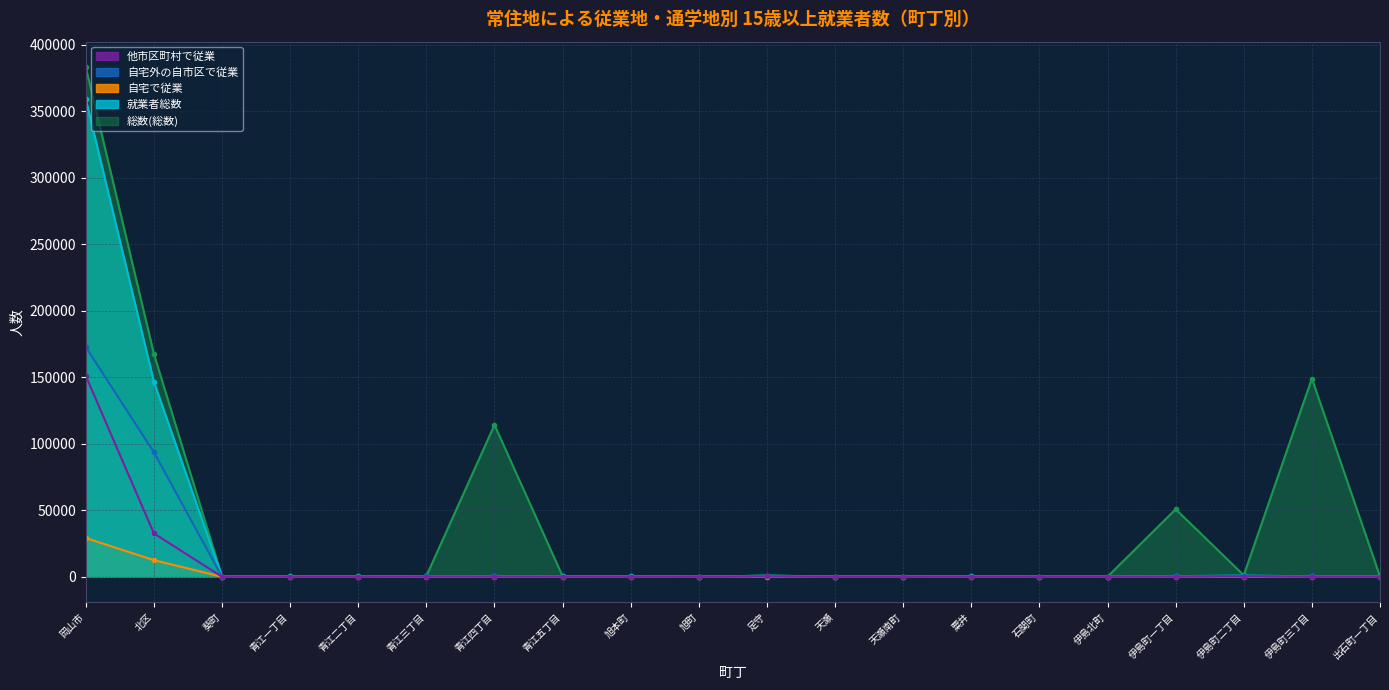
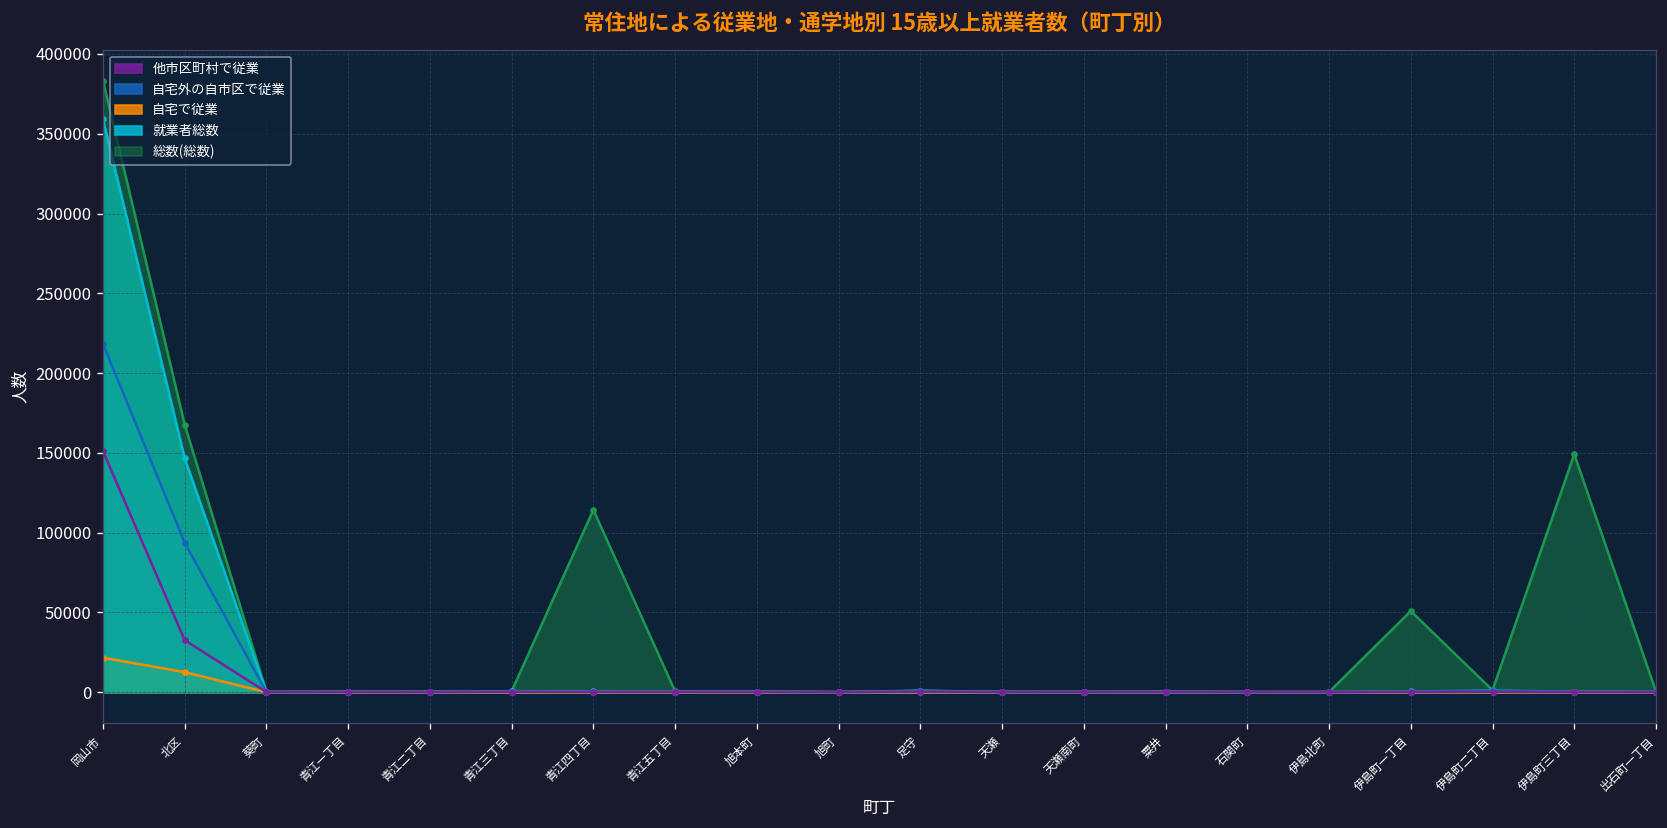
自宅外の自市区で従業, 岡山市: 173000 -> 218000
自宅で従業, 岡山市: 29000 -> 22000
